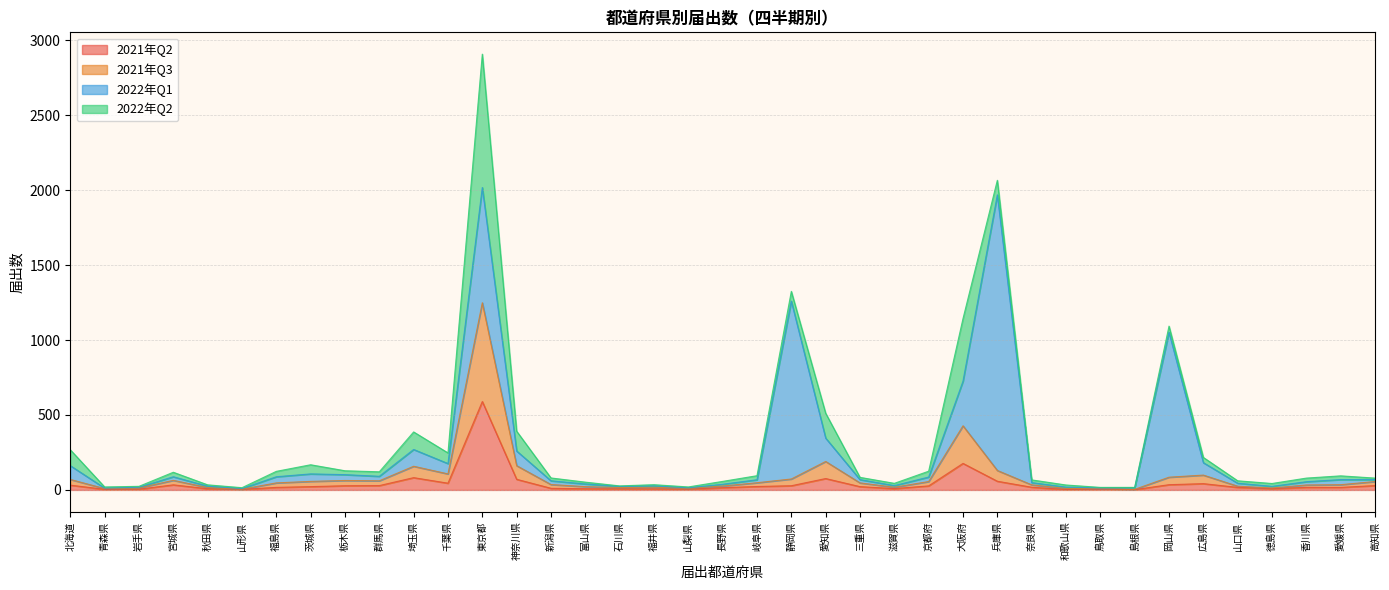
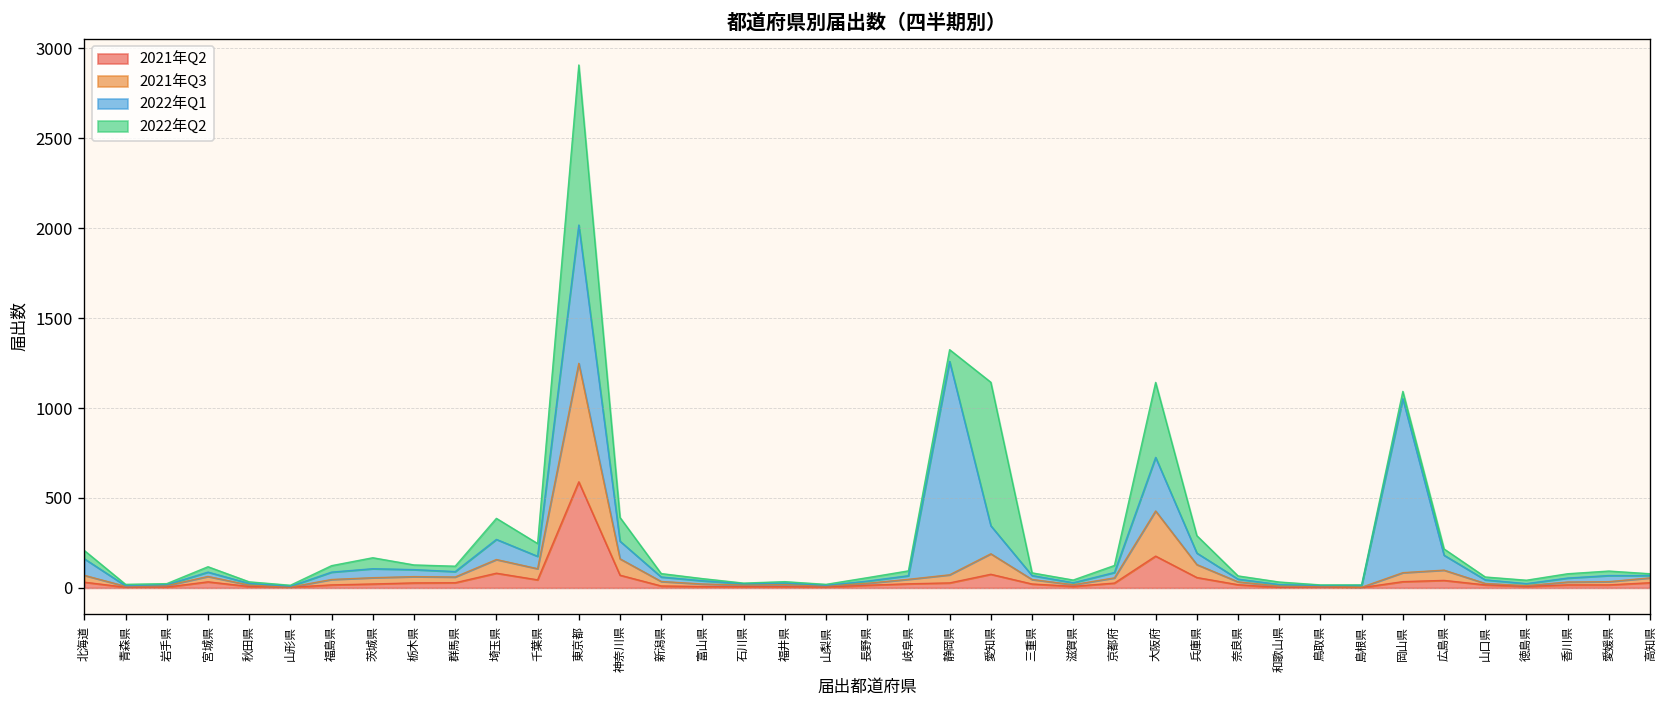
2022年Q2, 北海道: 110 -> 50
2022年Q2, 愛知県: 170 -> 800
2022年Q1, 兵庫県: 1840 -> 60
